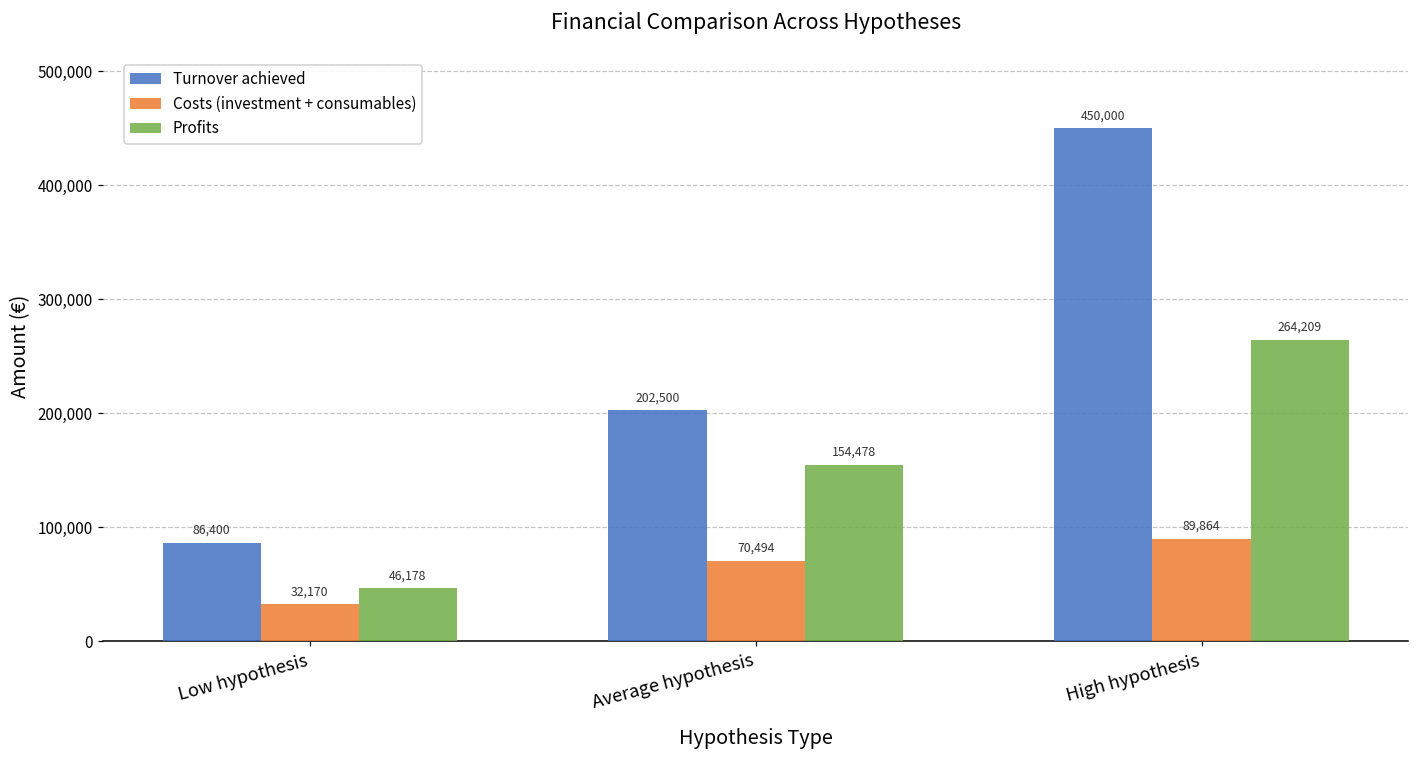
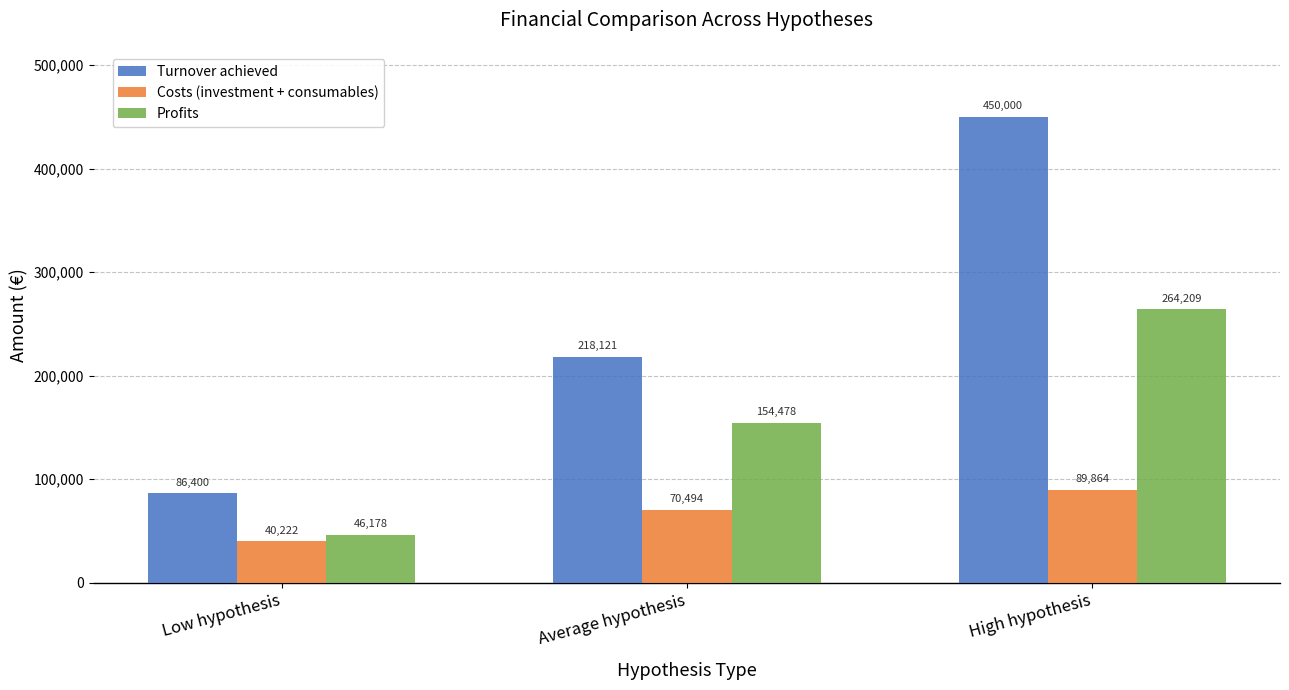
Costs (investment + consumables), Low hypothesis: 32,170 -> 40,222
Turnover achieved, Average hypothesis: 202,500 -> 218,121
